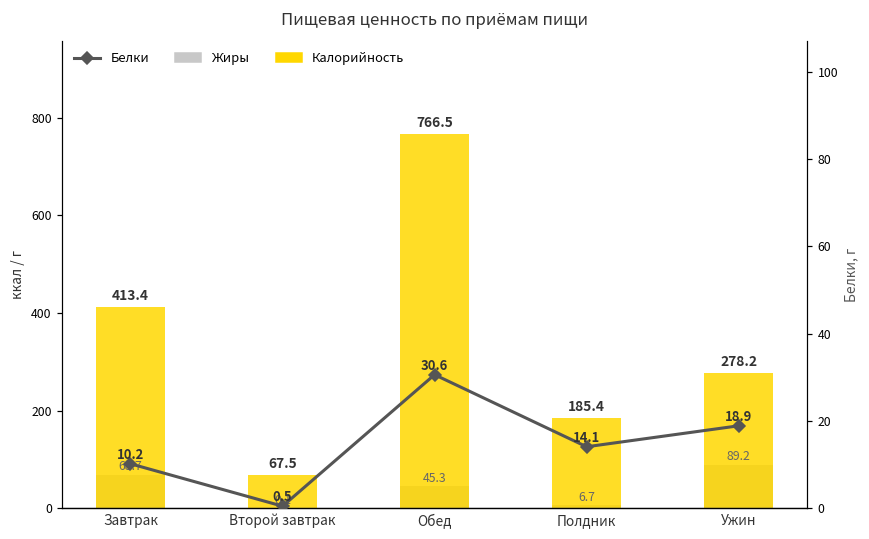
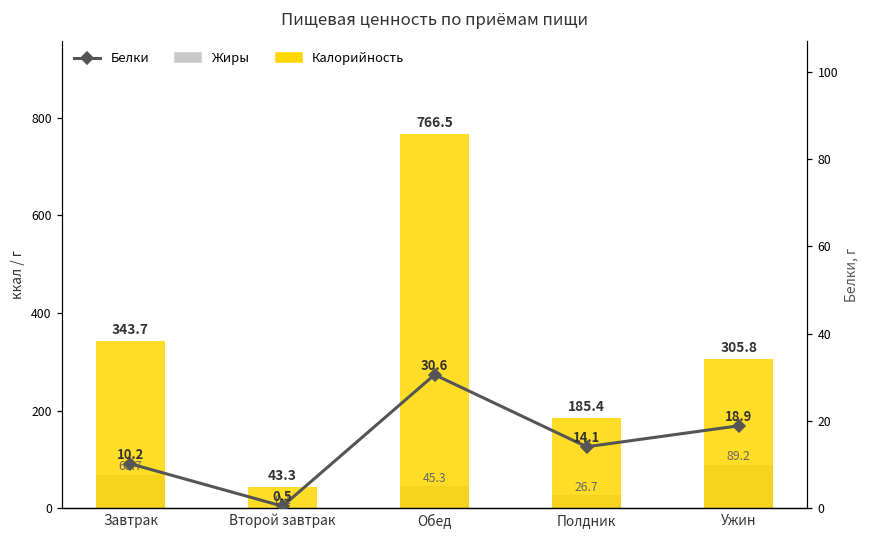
Калорийность, Завтрак: 413.4 -> 343.7
Калорийность, Второй завтрак: 67.5 -> 43.3
Жиры, Полдник: 6.7 -> 26.7
Калорийность, Ужин: 278.2 -> 305.8
